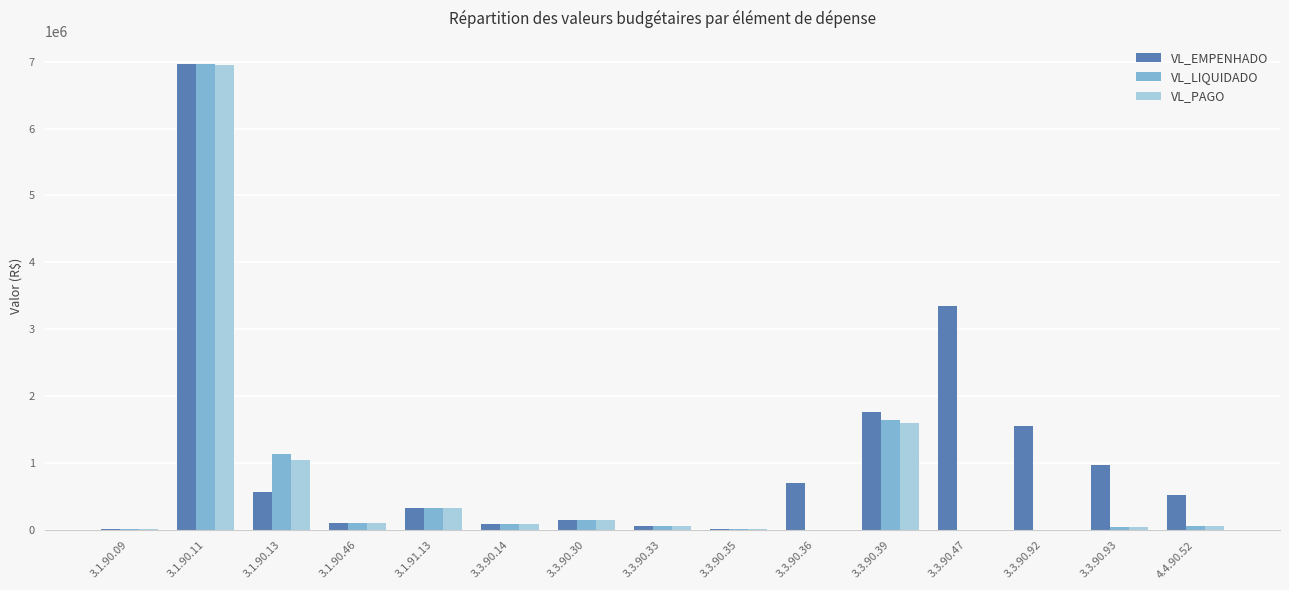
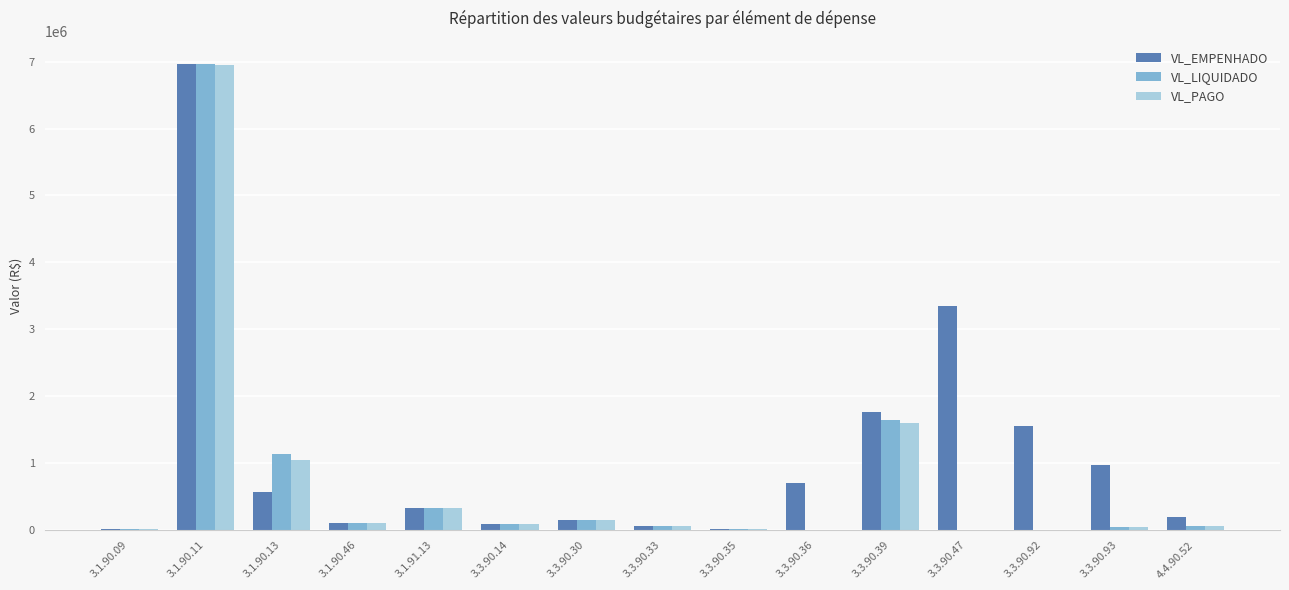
VL_EMPENHADO, 4.4.90.52: 500000 -> 200000
